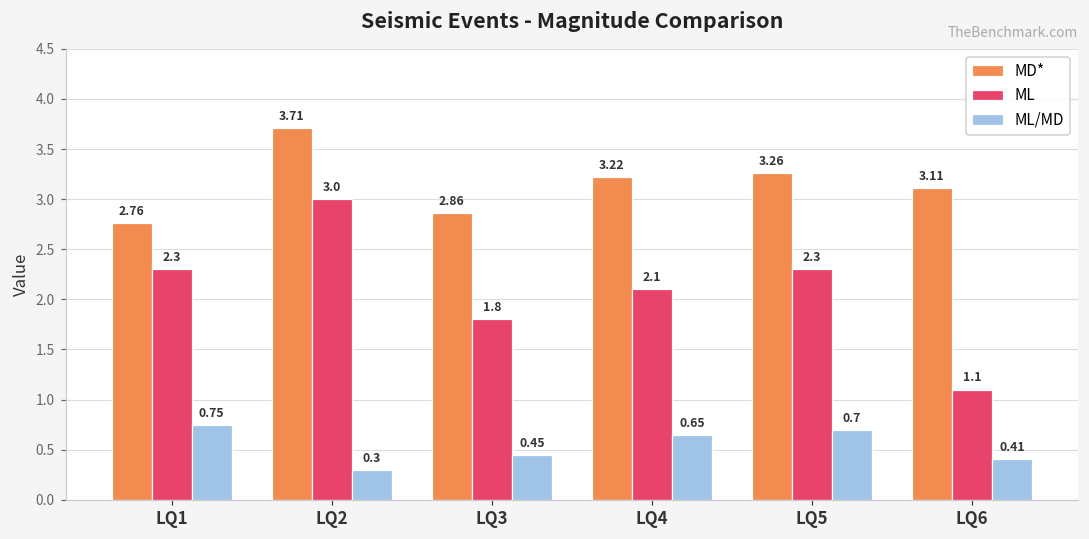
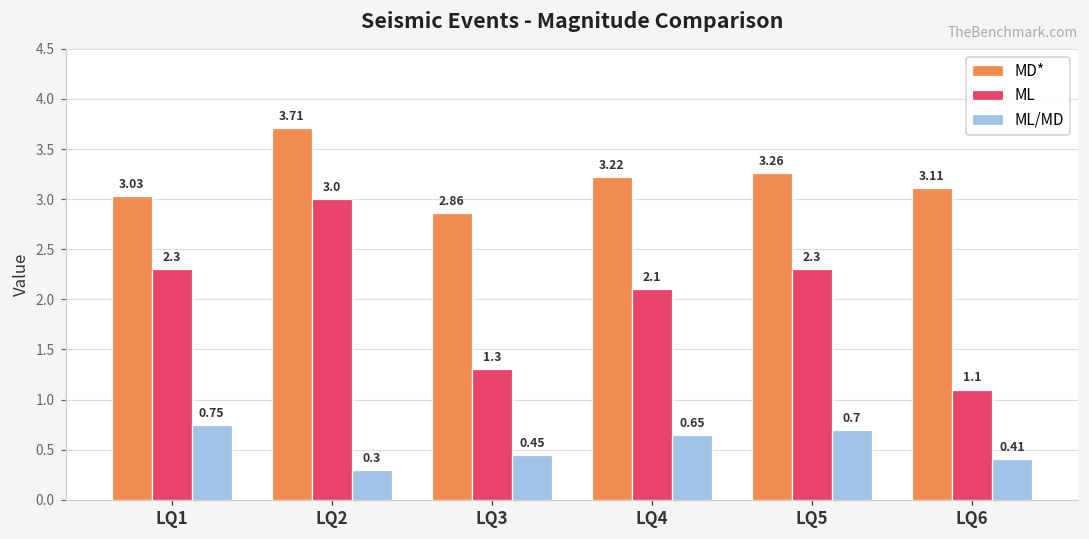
MD*, LQ1: 2.76 -> 3.03
ML, LQ3: 1.8 -> 1.3
